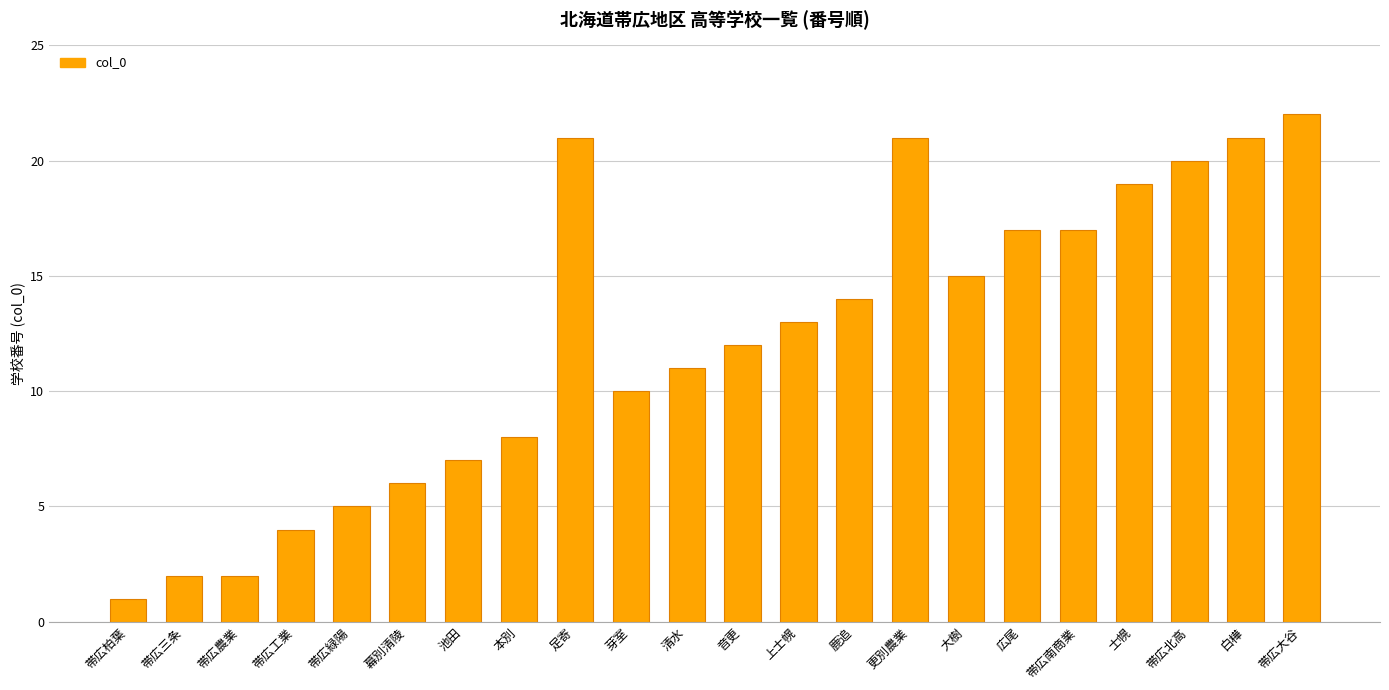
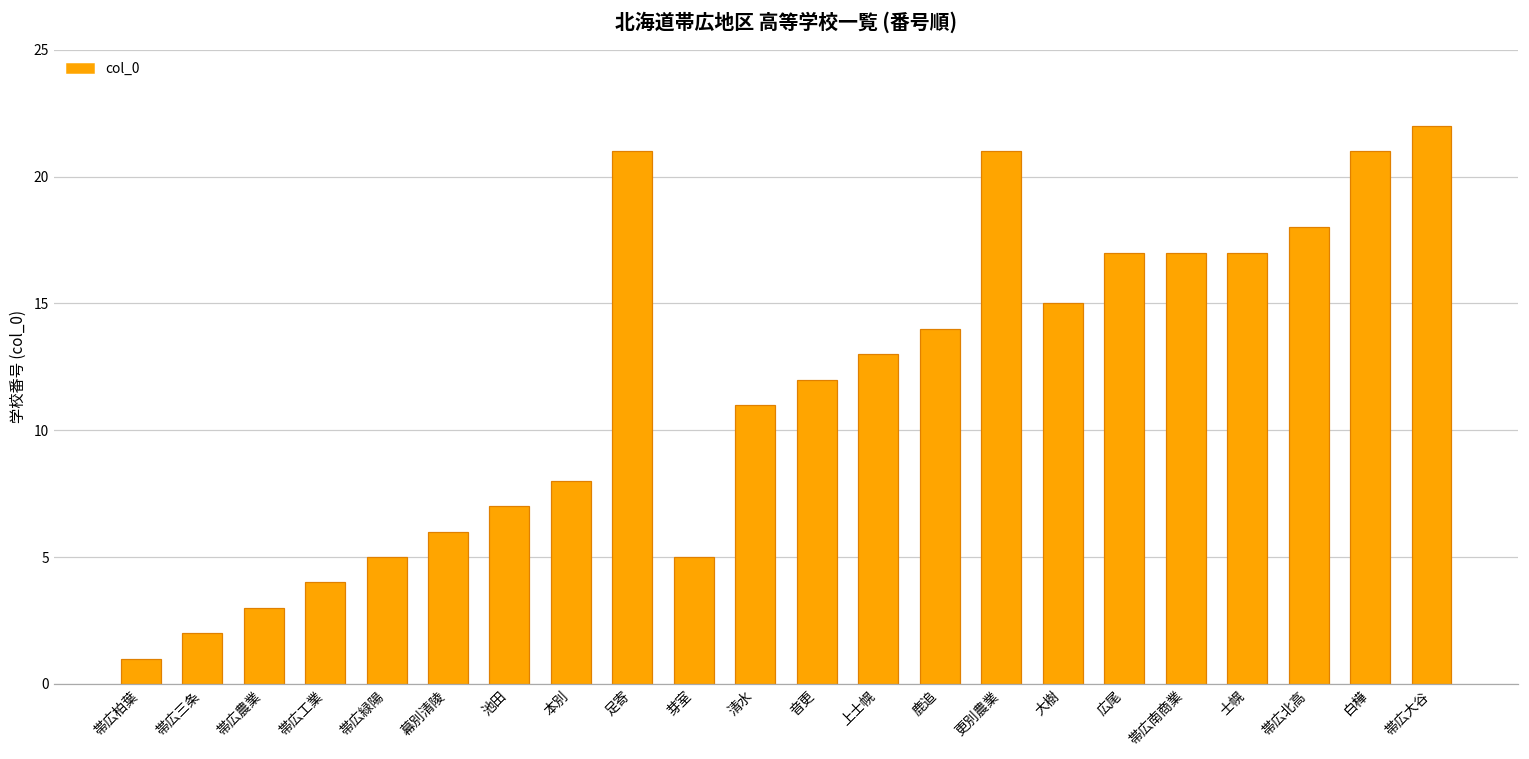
帯広農業: 2 -> 3
芽室: 10 -> 5
士幌: 19 -> 17
帯広北高: 20 -> 18
